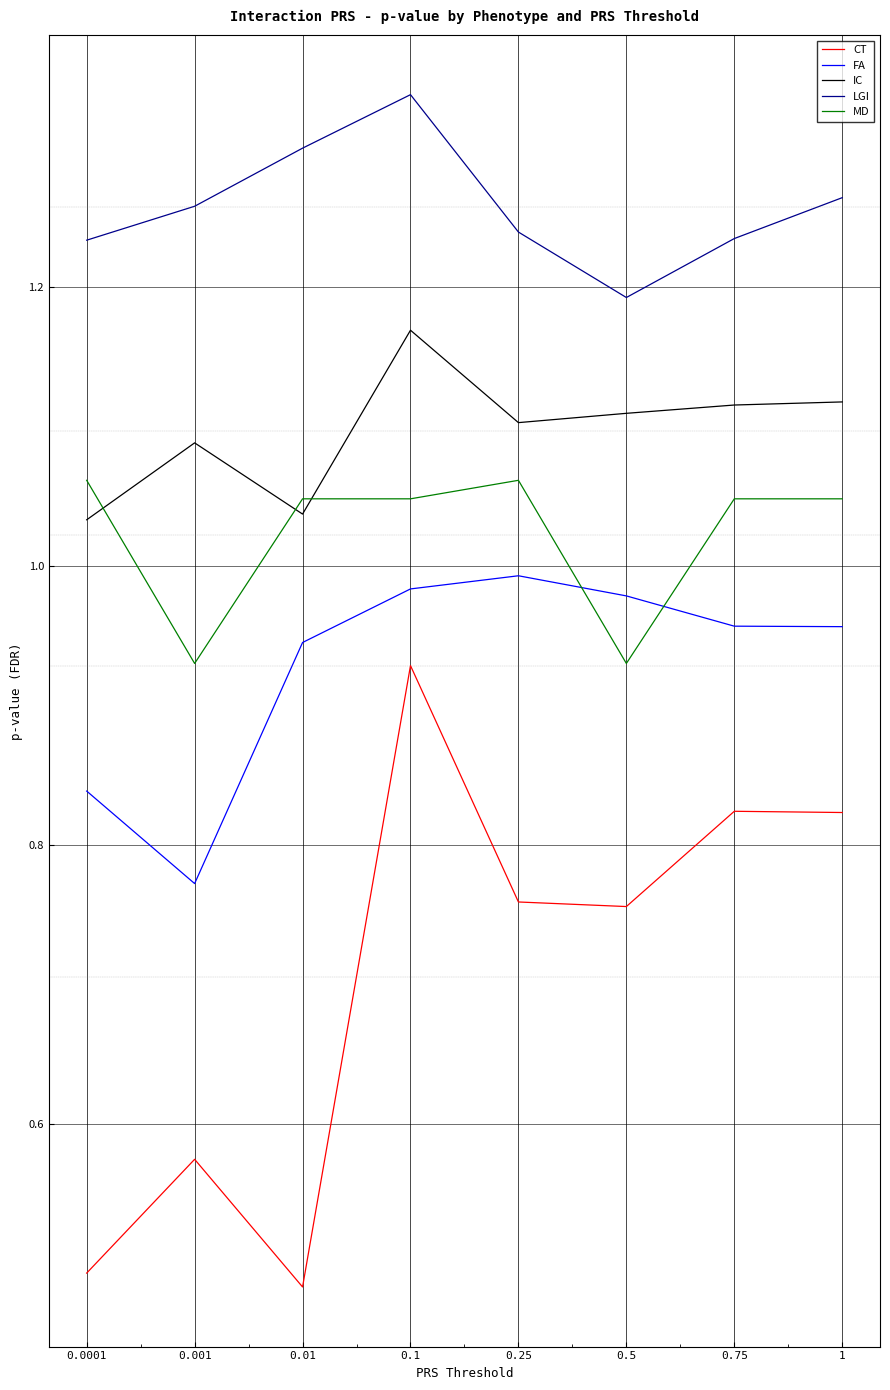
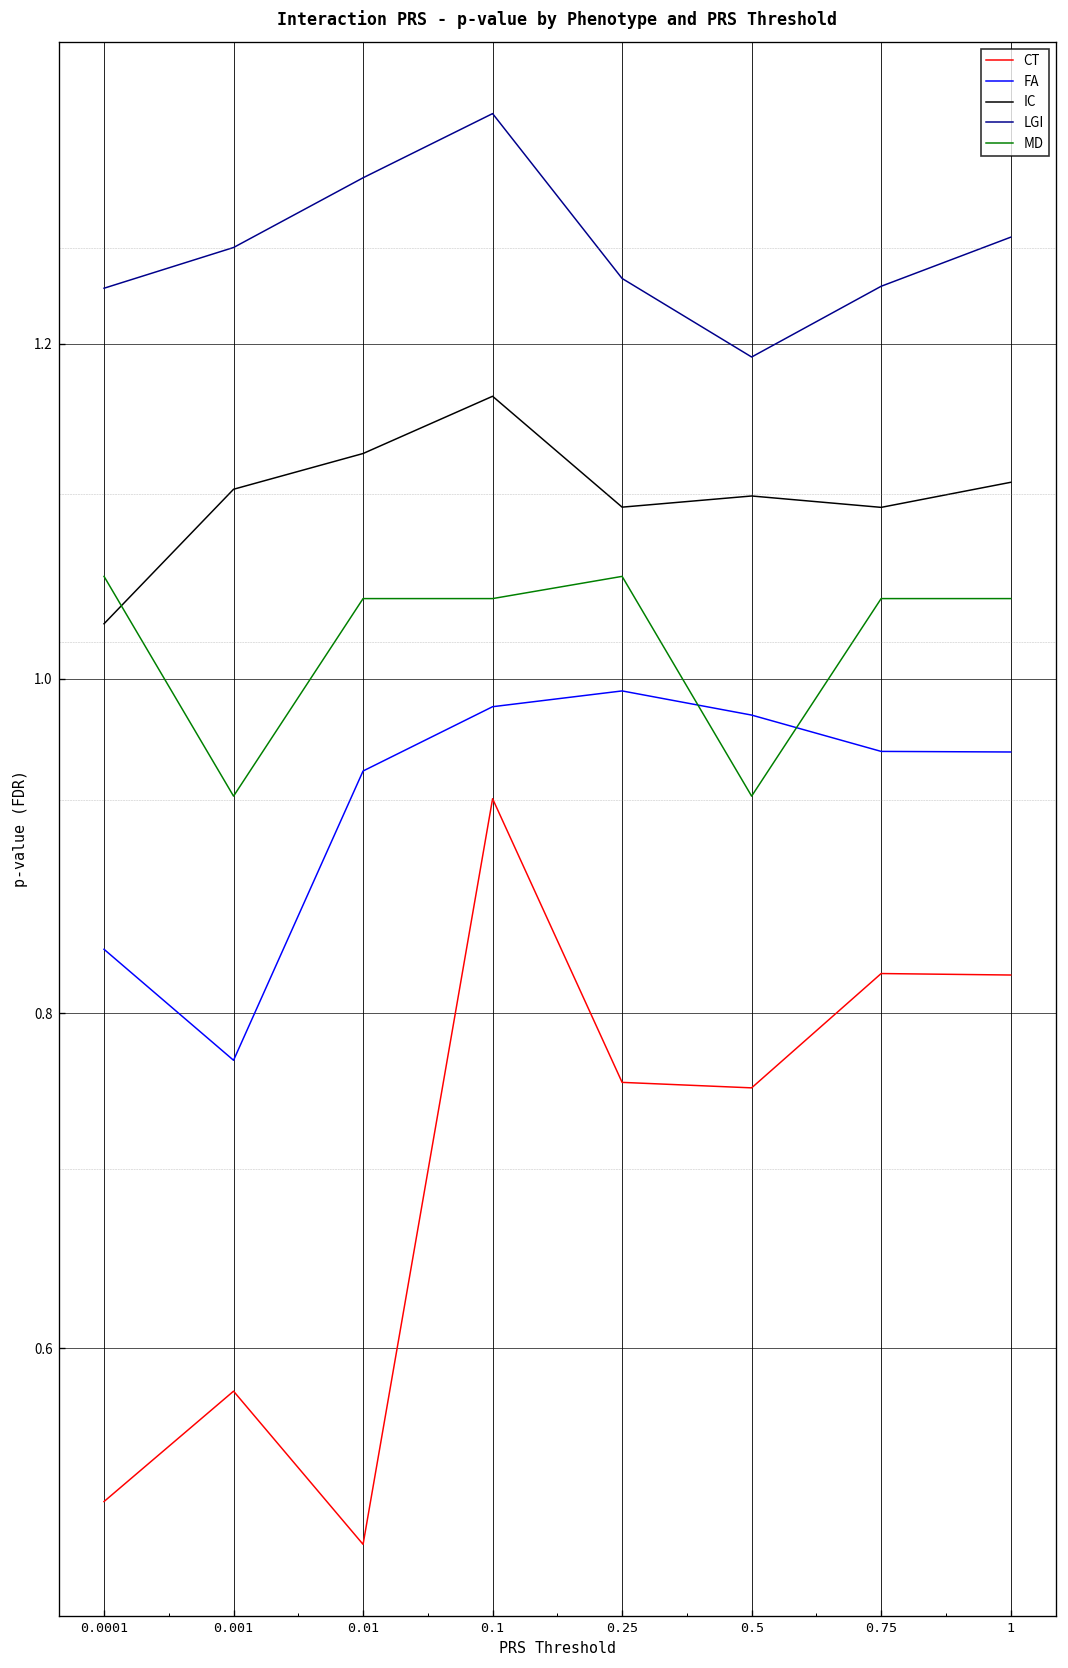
CT, 0.0001: 0.493 -> 0.508
IC, 0.001: 1.088 -> 1.113
IC, 0.01: 1.037 -> 1.134
IC, 0.75: 1.115 -> 1.102
